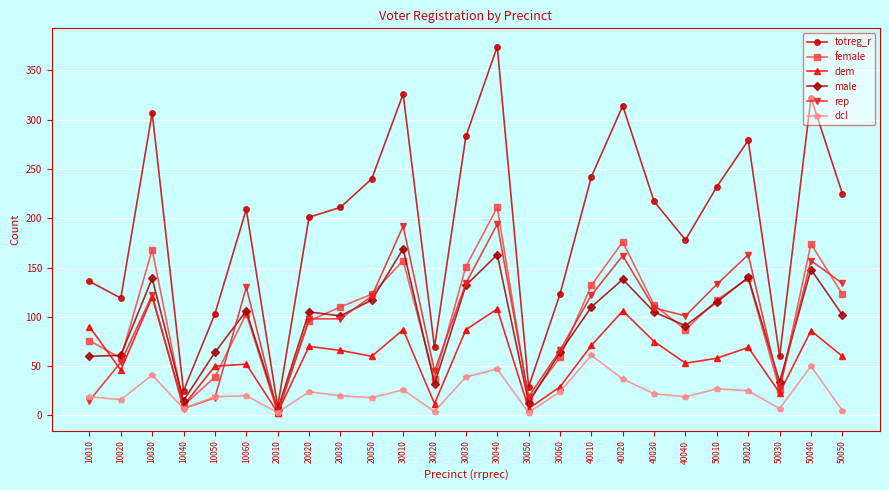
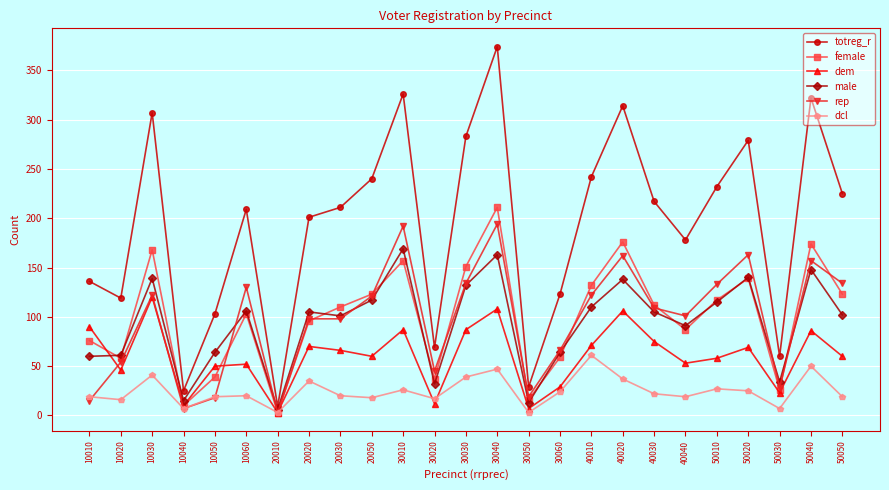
dcl, 20020: 20 -> 40
dcl, 30020: 0 -> 20
dcl, 50050: 10 -> 20
